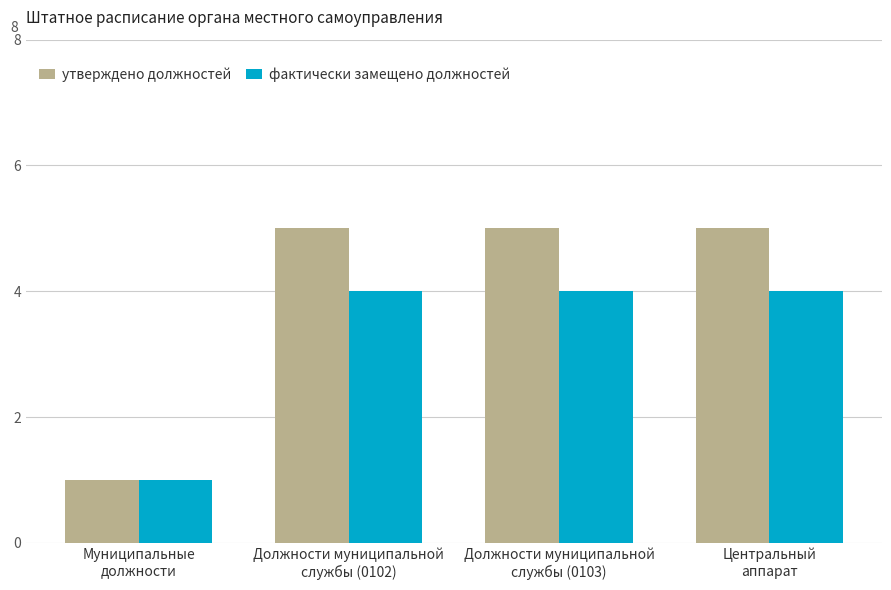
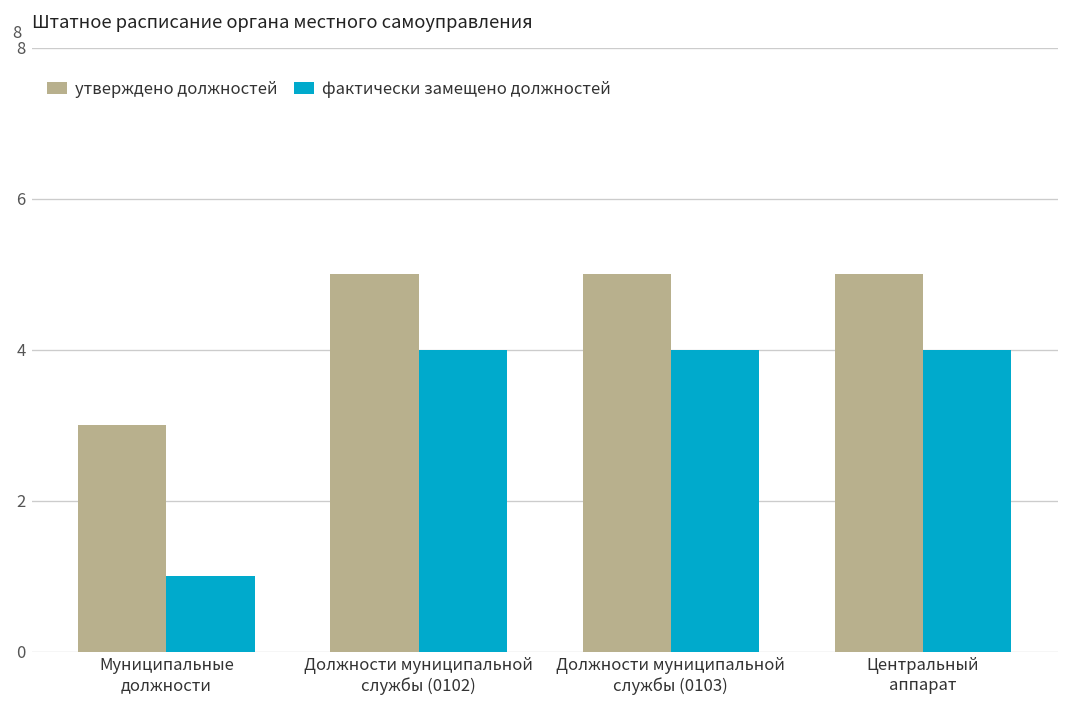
утверждено должностей, Муниципальные должности: 1 -> 3
